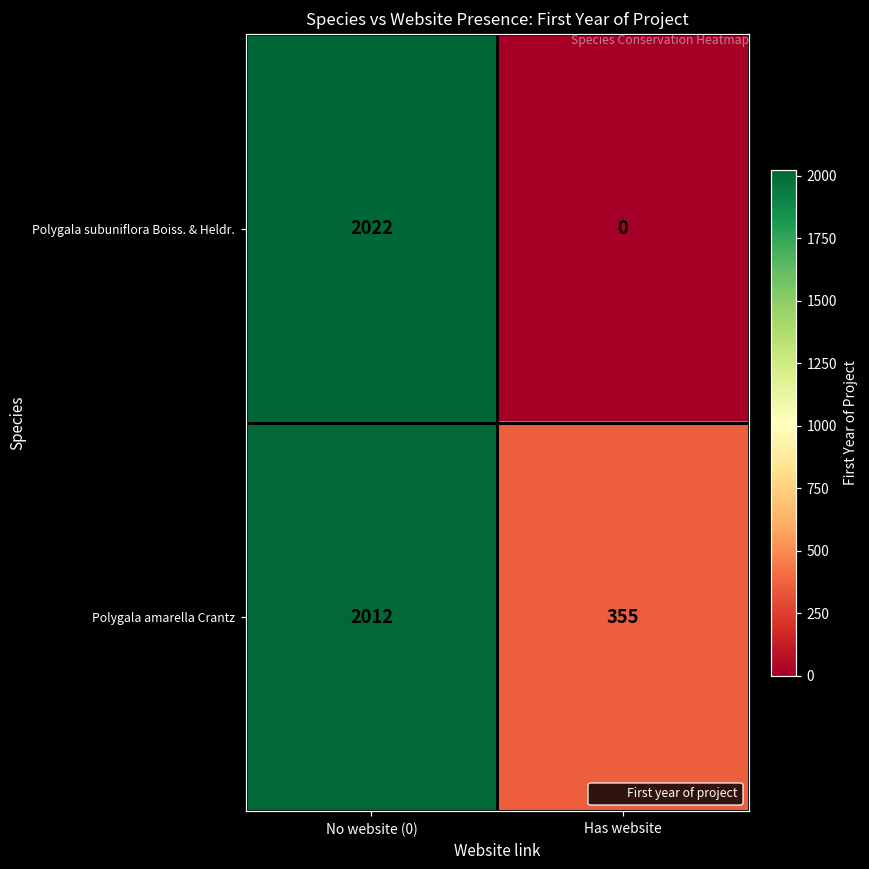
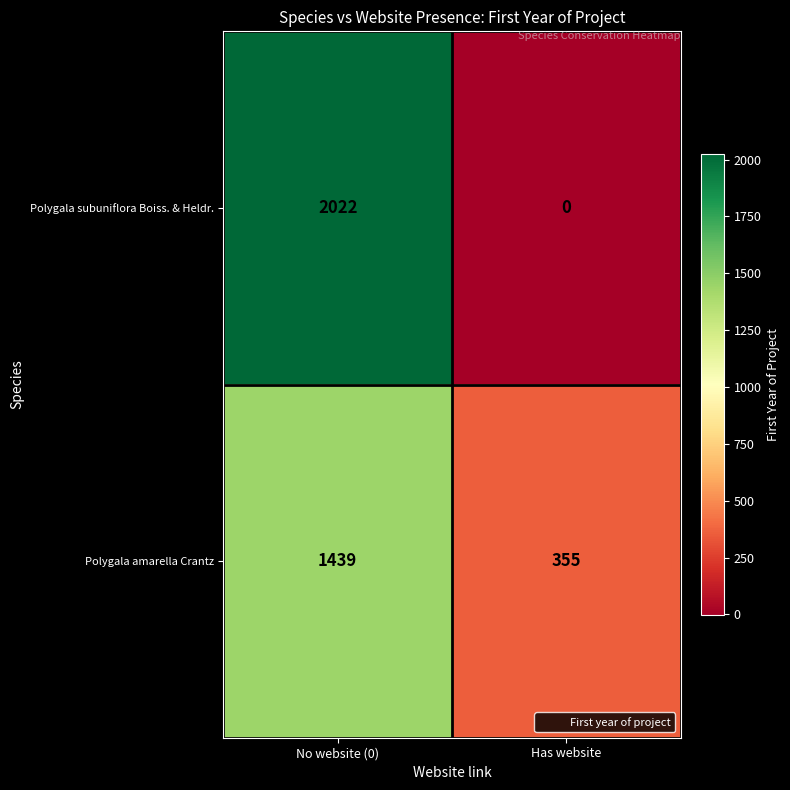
Polygala amarella Crantz, No website (0): 2012 -> 1439
